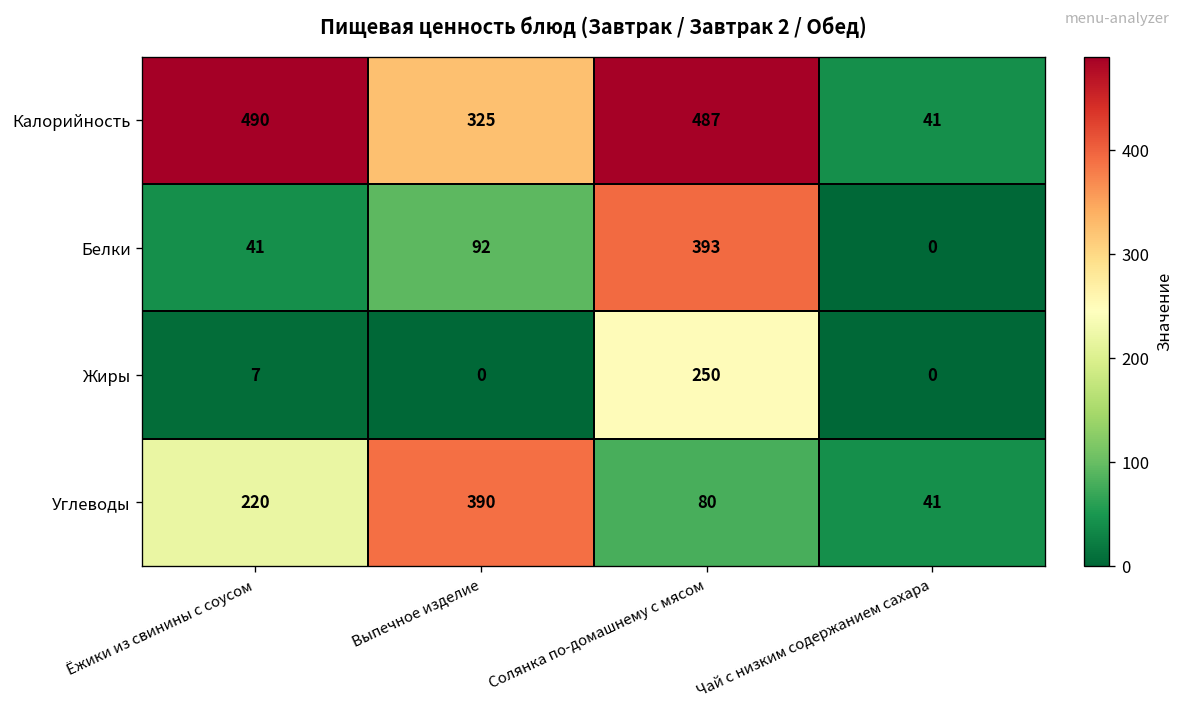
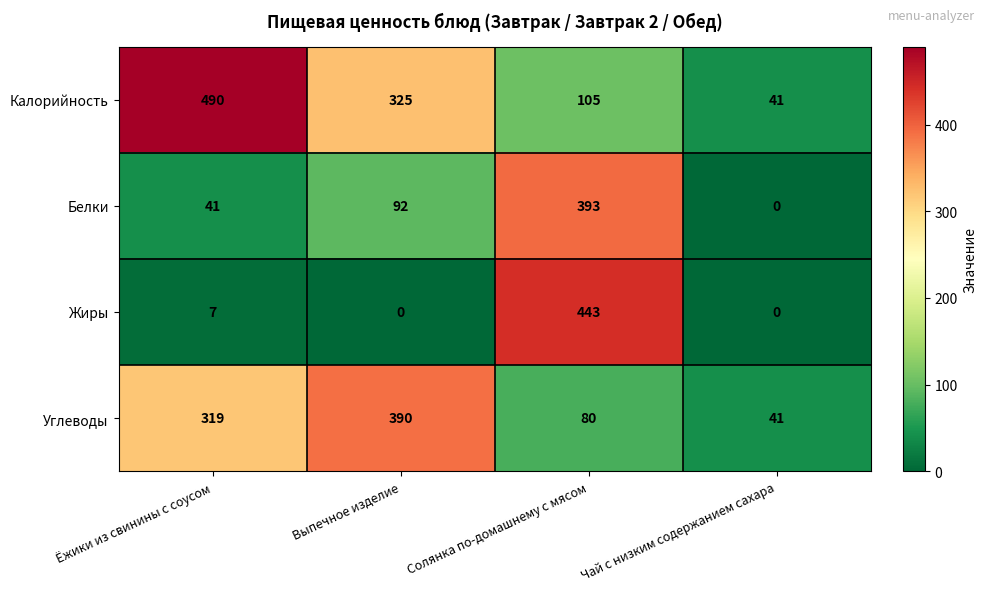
Калорийность, Солянка по-домашнему с мясом: 487 -> 105
Жиры, Солянка по-домашнему с мясом: 250 -> 443
Углеводы, Ёжики из свинины с соусом: 220 -> 319
